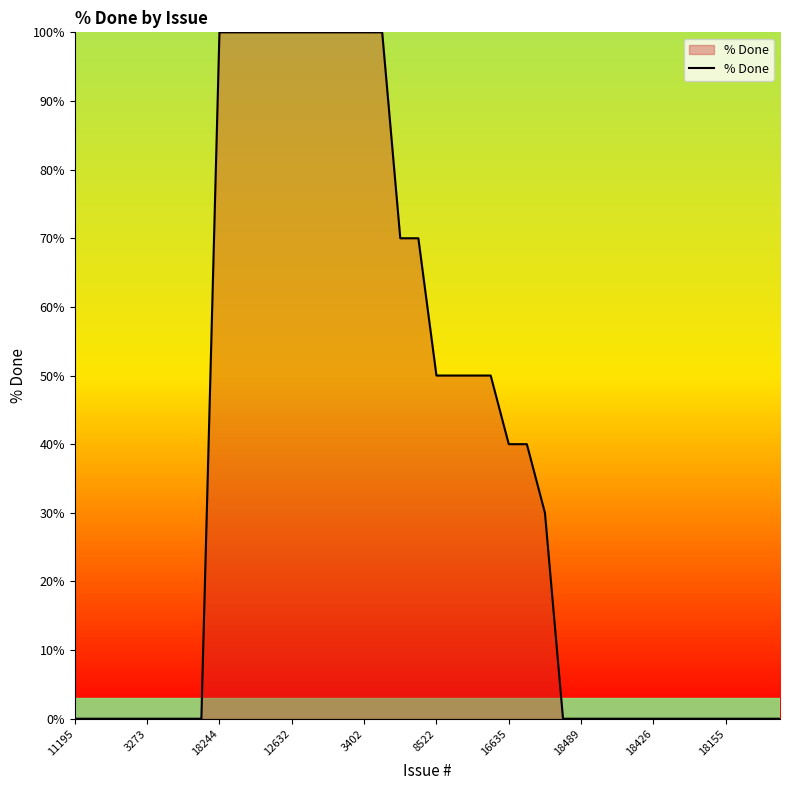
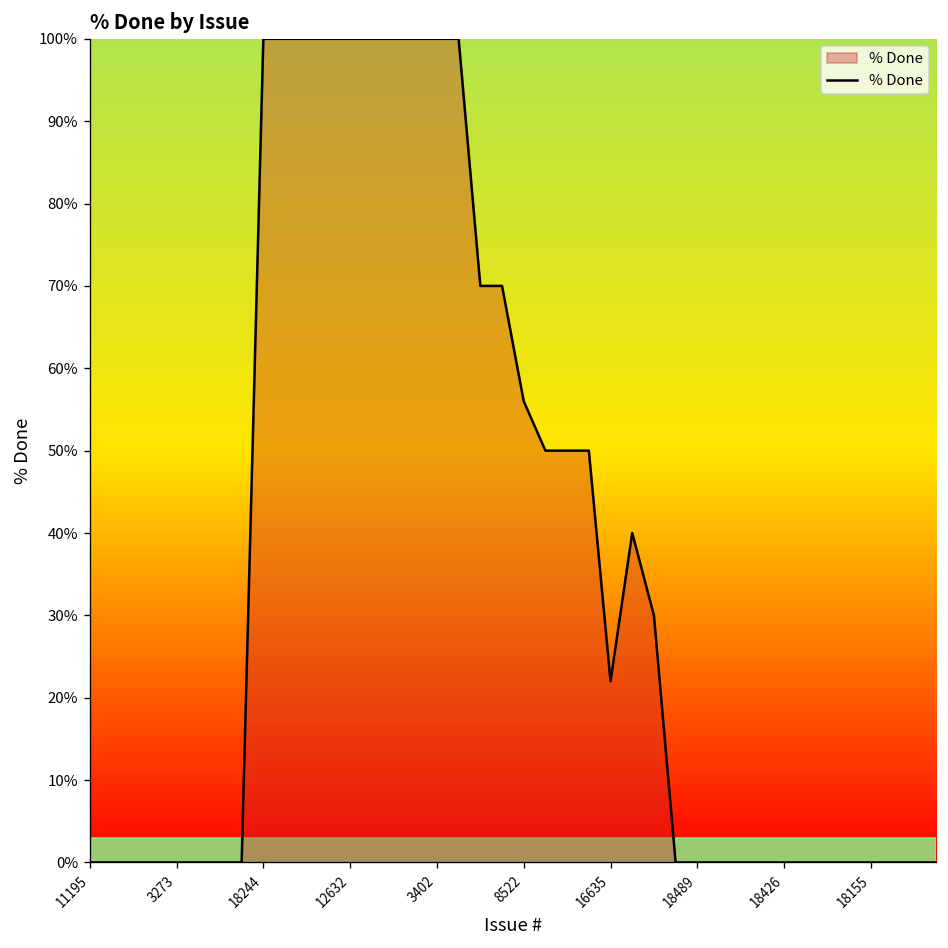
8522: 50% -> 56%
16635: 40% -> 22%
